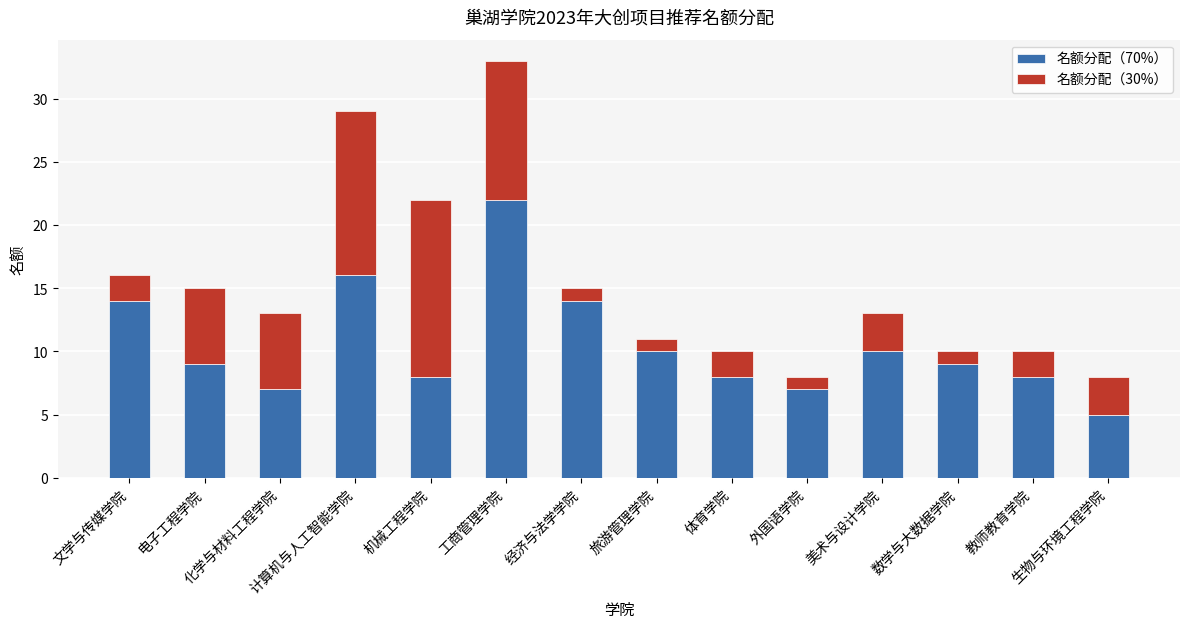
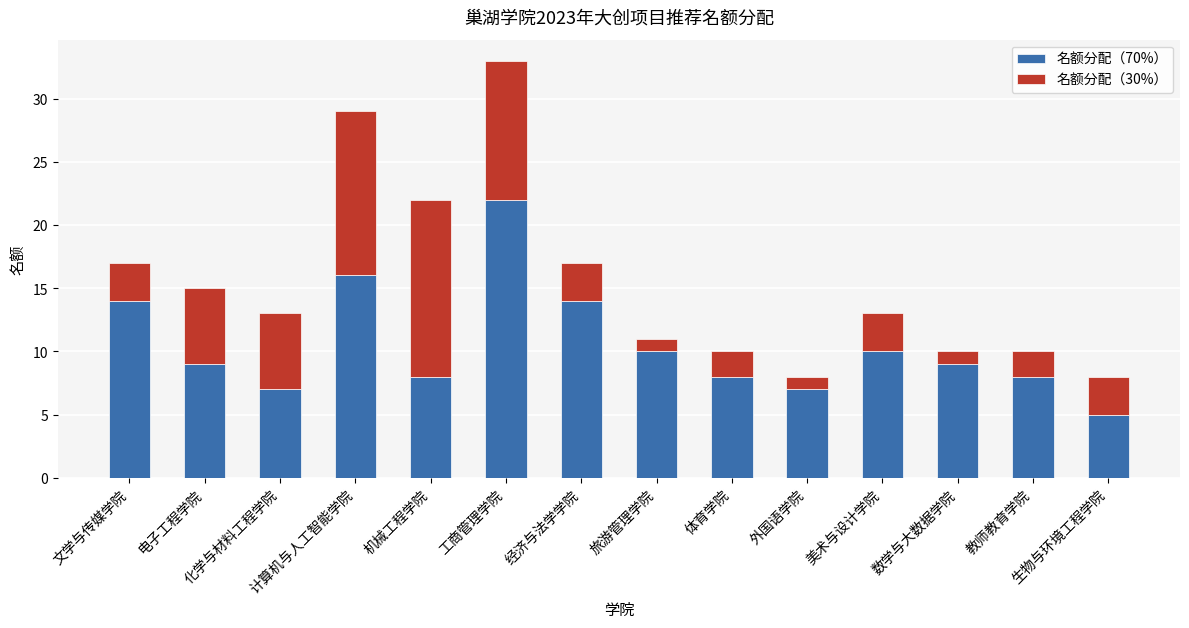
名额分配（30%）, 文学与传媒学院: 2 -> 3
名额分配（30%）, 经济与法学学院: 1 -> 3
